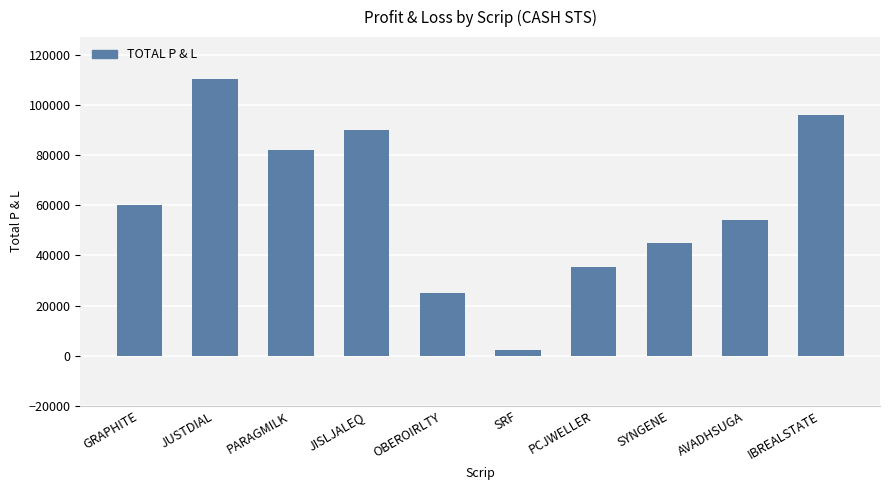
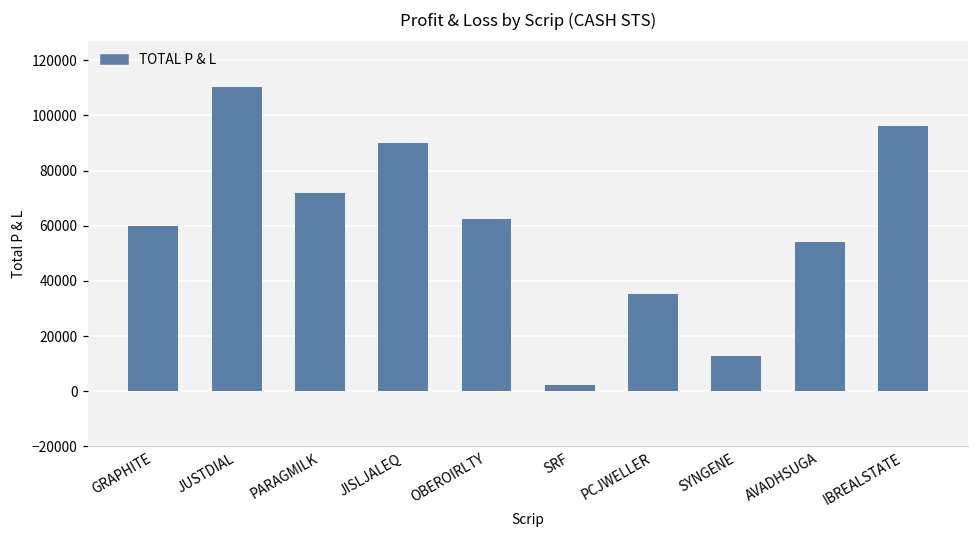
PARAGMILK: 82000 -> 72000
OBEROIRLTY: 25000 -> 63000
SYNGENE: 45000 -> 13000
